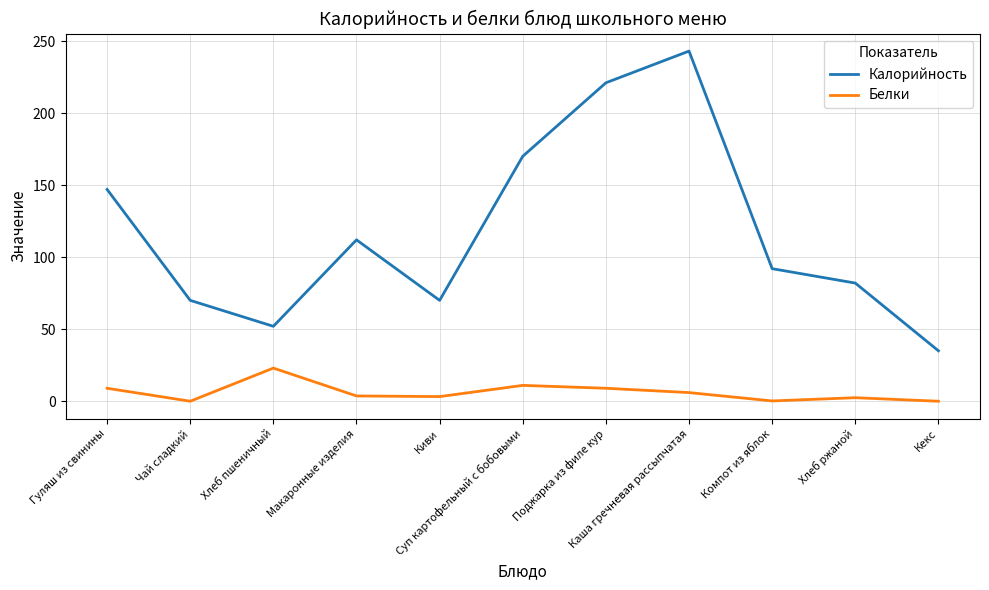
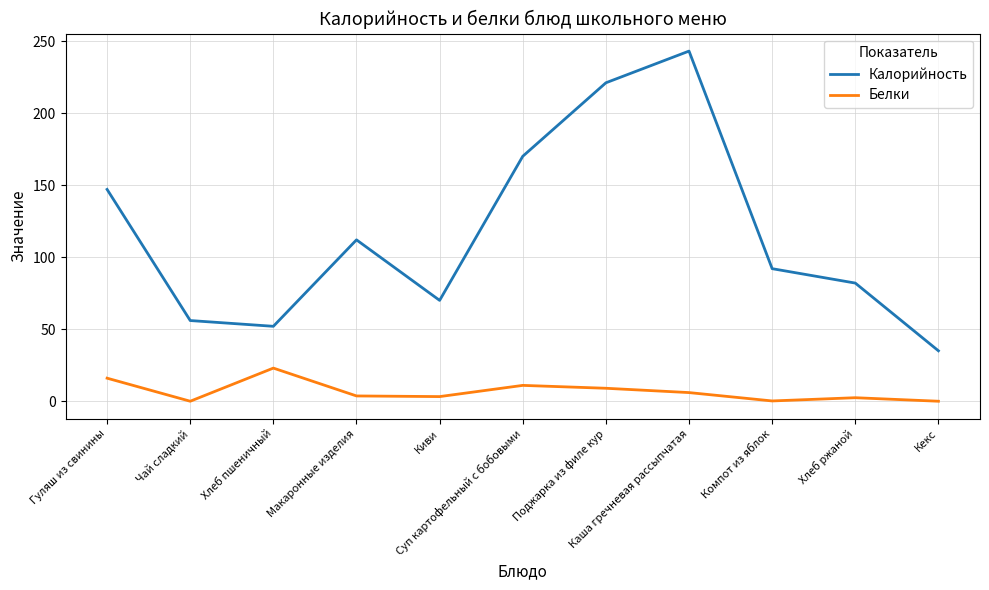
Белки, Гуляш из свинины: 9 -> 16
Калорийность, Чай сладкий: 70 -> 56
